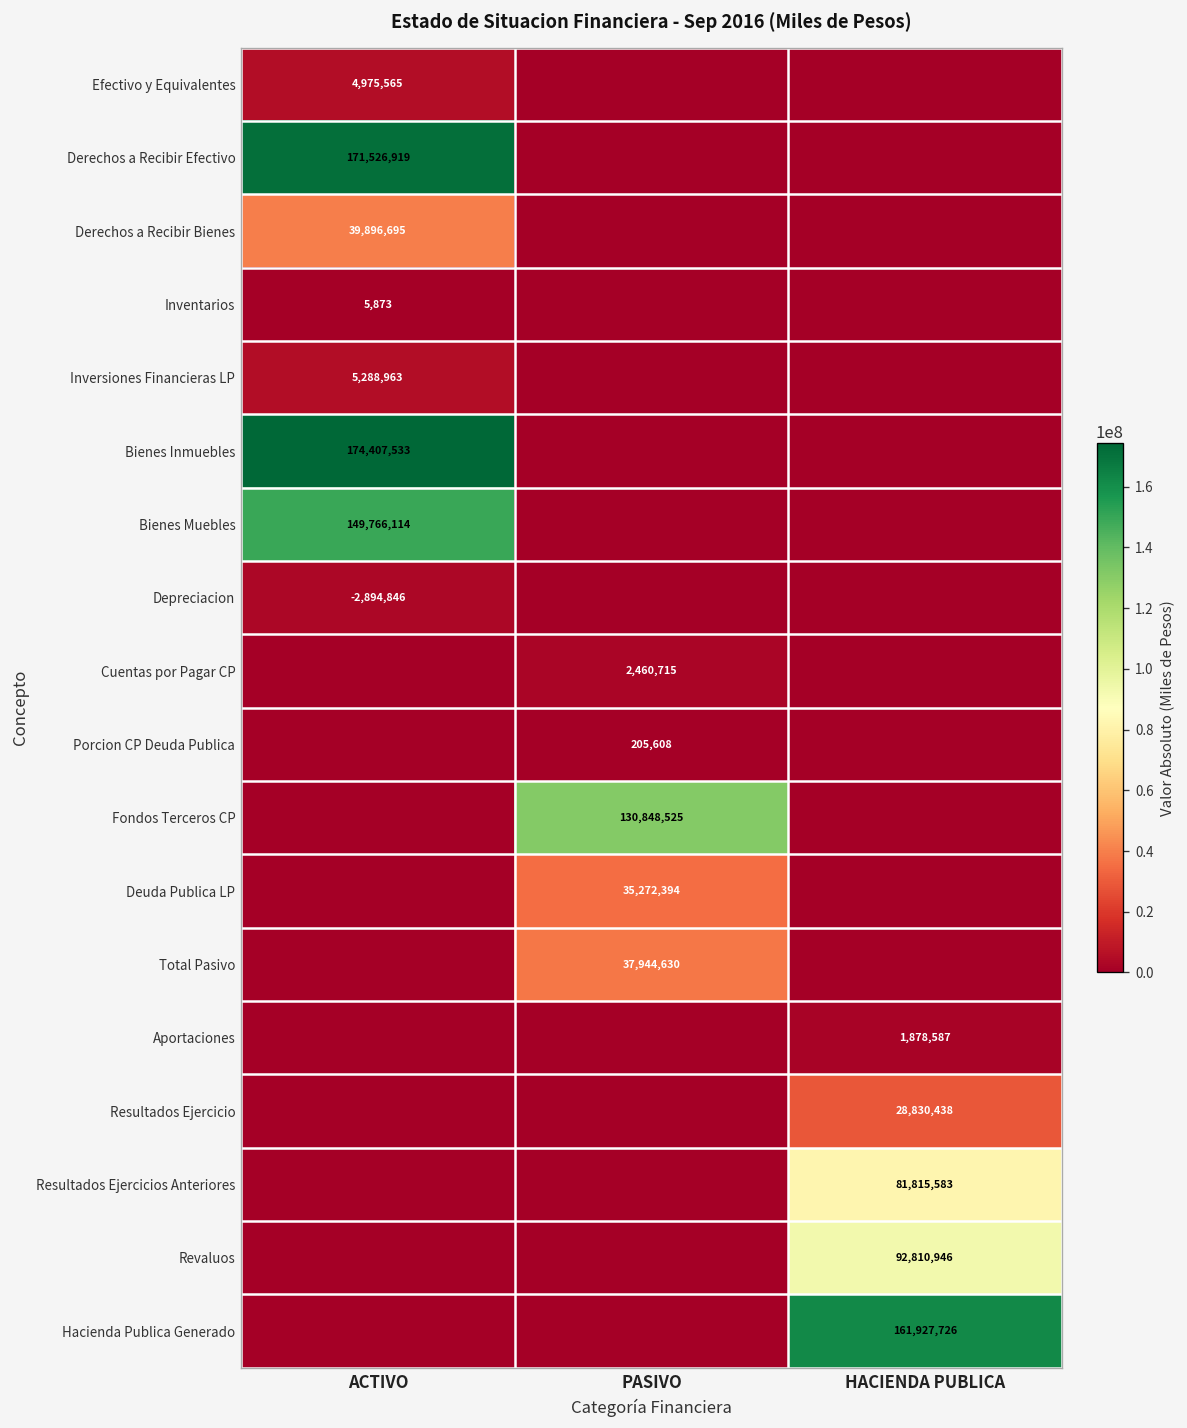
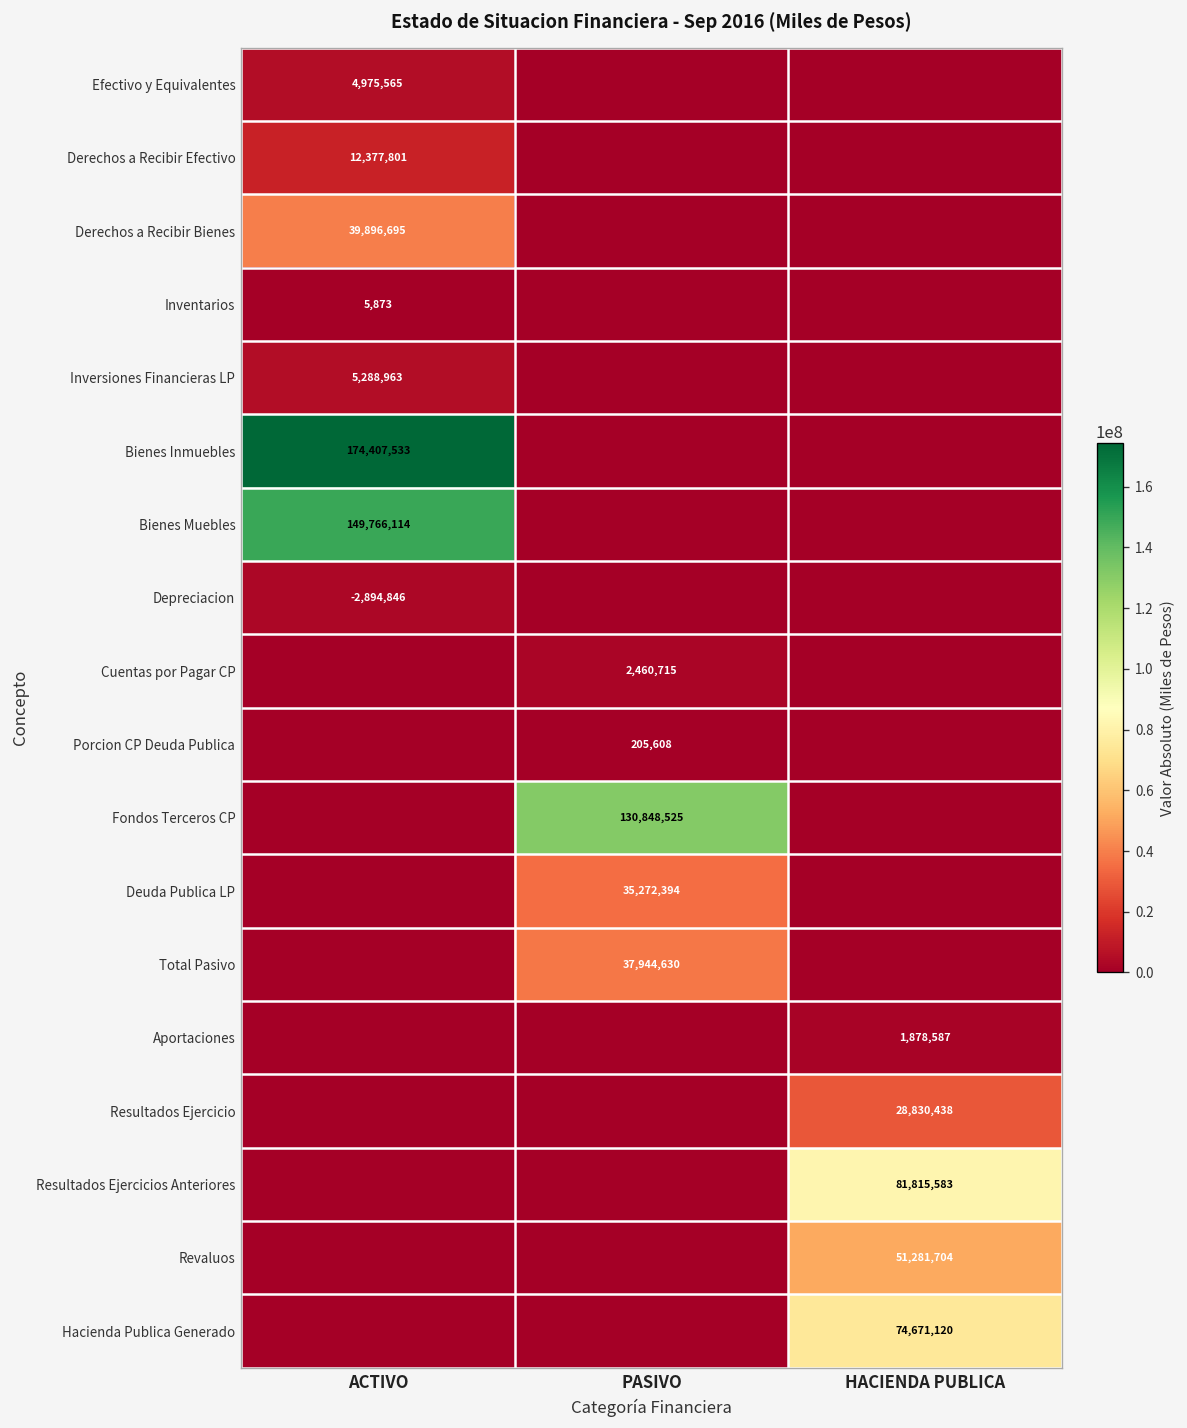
Derechos a Recibir Efectivo, ACTIVO: 171,526,919 -> 12,377,801
Revaluos, HACIENDA PUBLICA: 92,810,946 -> 51,281,704
Hacienda Publica Generado, HACIENDA PUBLICA: 161,927,726 -> 74,671,120
